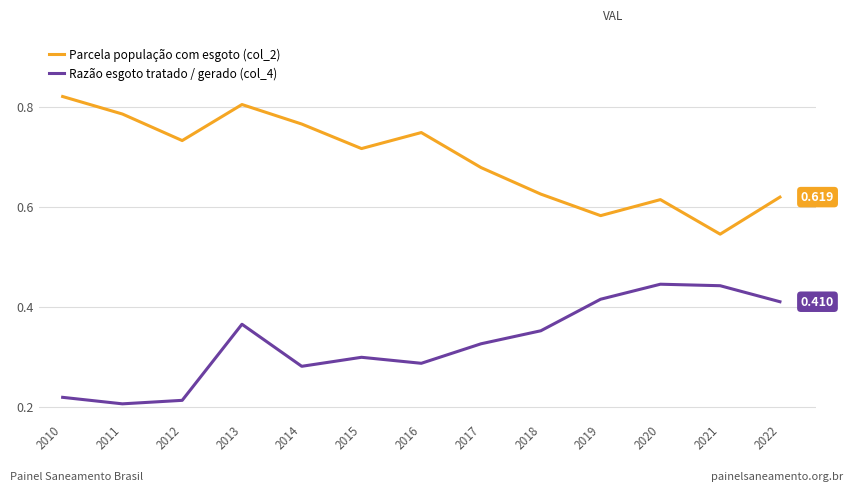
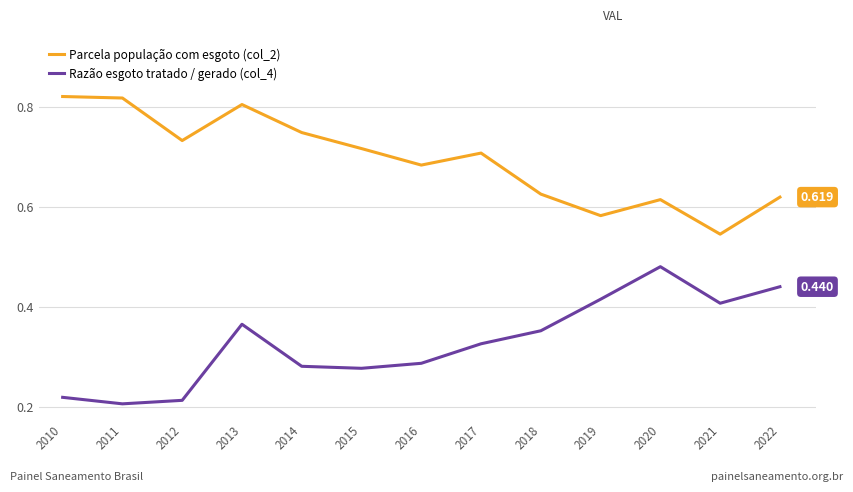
Parcela população com esgoto (col_2), 2011: 0.79 -> 0.82
Parcela população com esgoto (col_2), 2014: 0.77 -> 0.75
Razão esgoto tratado / gerado (col_4), 2015: 0.30 -> 0.28
Parcela população com esgoto (col_2), 2016: 0.75 -> 0.68
Parcela população com esgoto (col_2), 2017: 0.68 -> 0.71
Razão esgoto tratado / gerado (col_4), 2020: 0.45 -> 0.48
Razão esgoto tratado / gerado (col_4), 2021: 0.44 -> 0.41
Razão esgoto tratado / gerado (col_4), 2022: 0.410 -> 0.440
